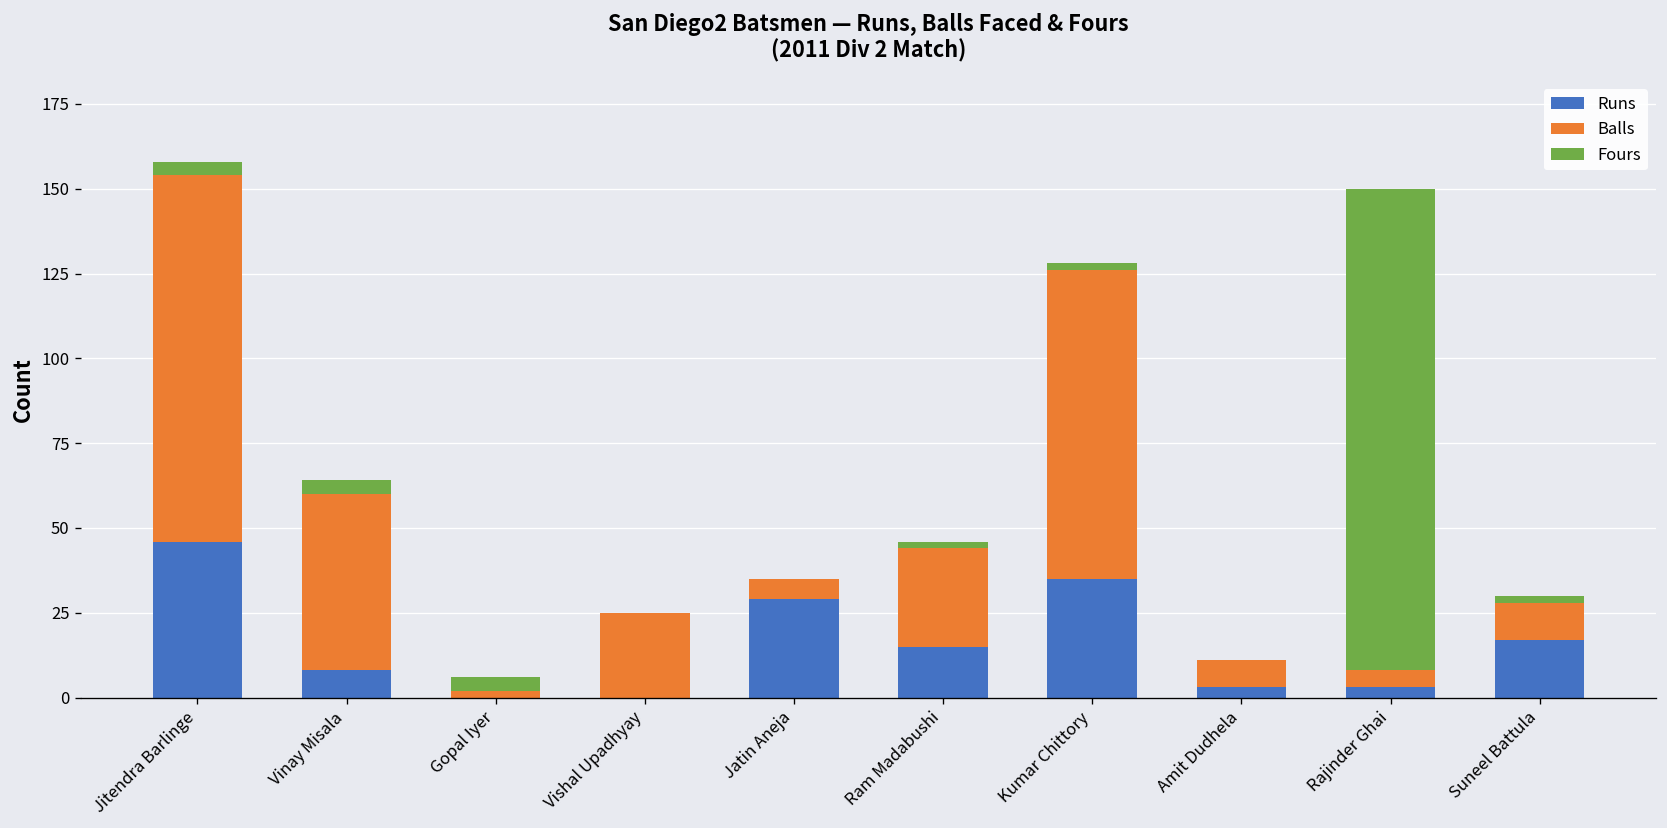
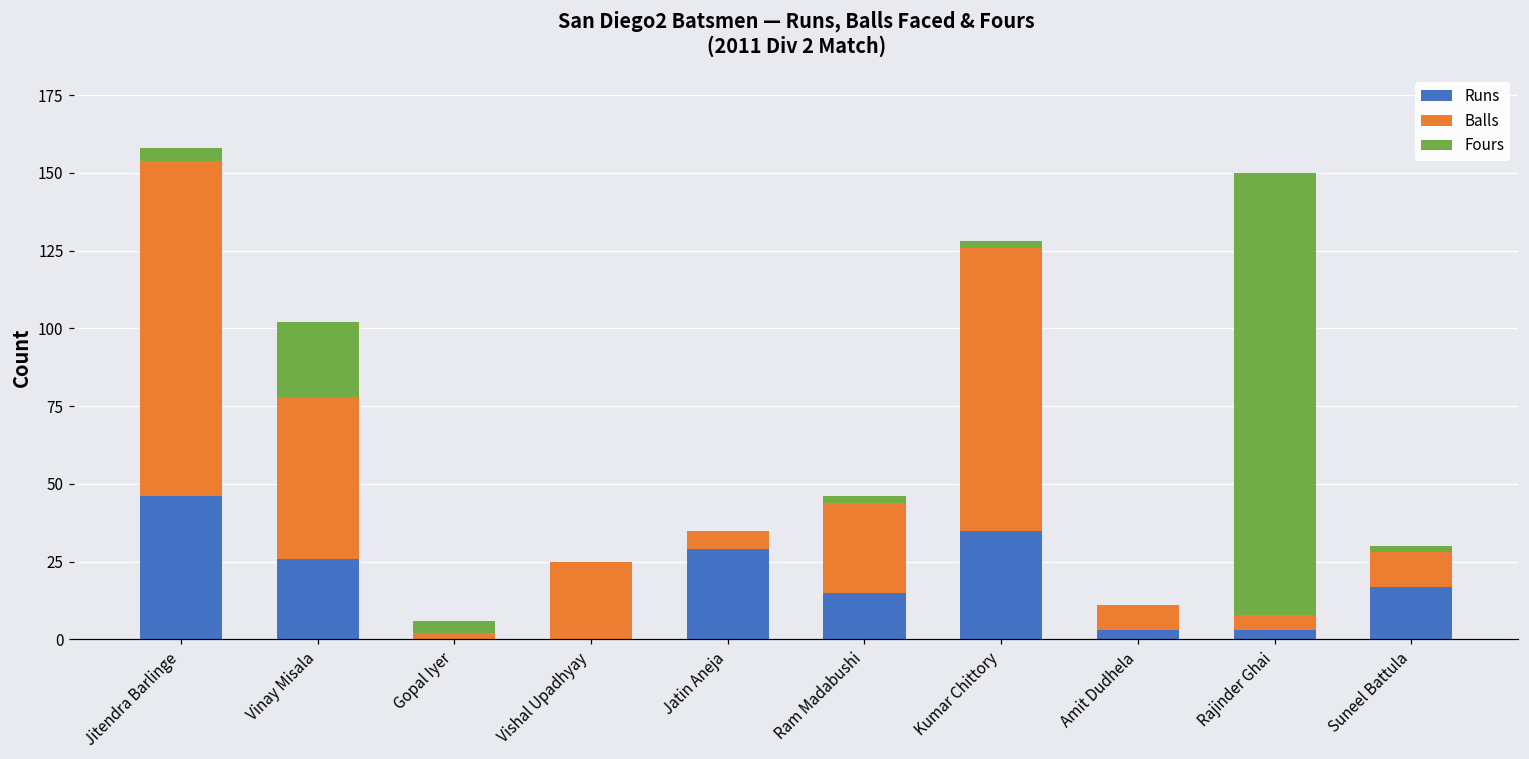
Runs, Vinay Misala: 8 -> 26
Fours, Vinay Misala: 4 -> 24
